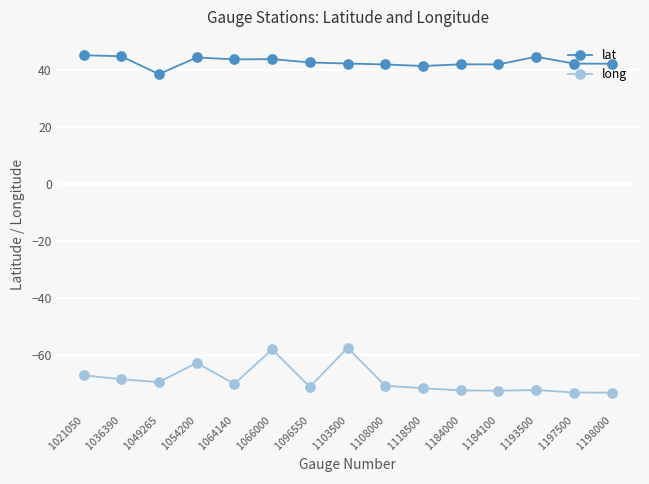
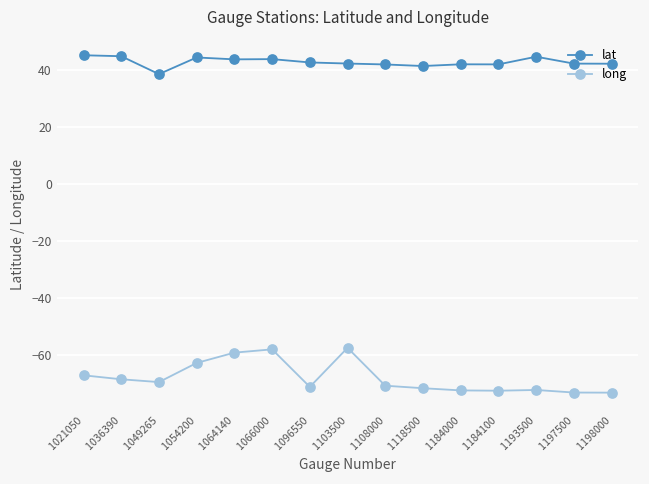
long, 1064140: -70 -> -59
